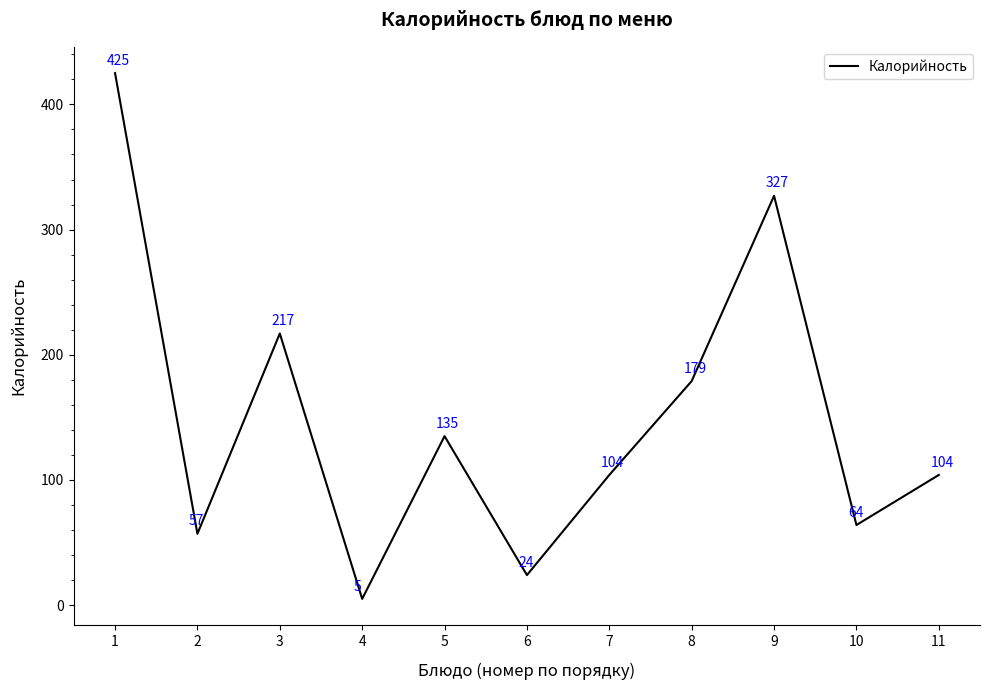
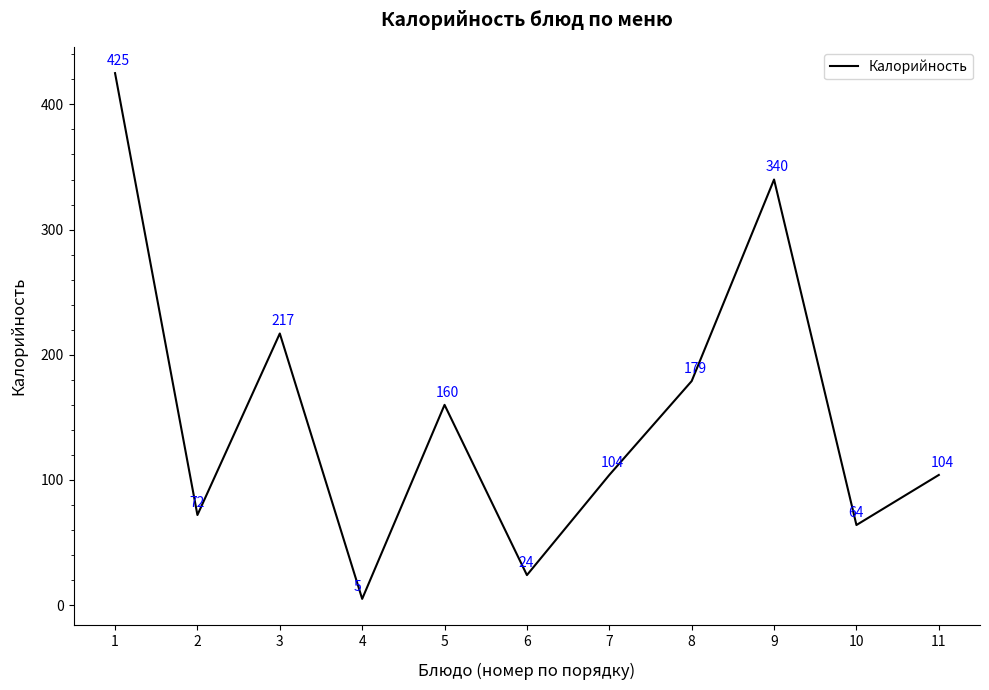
2: 57 -> 72
5: 135 -> 160
9: 327 -> 340
